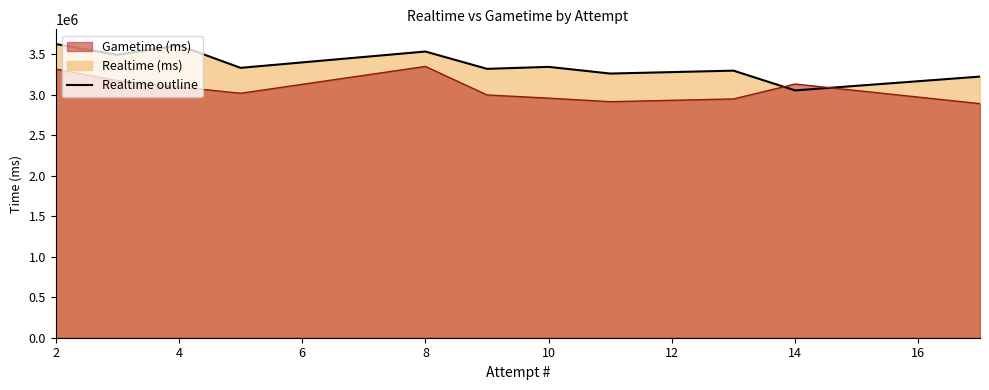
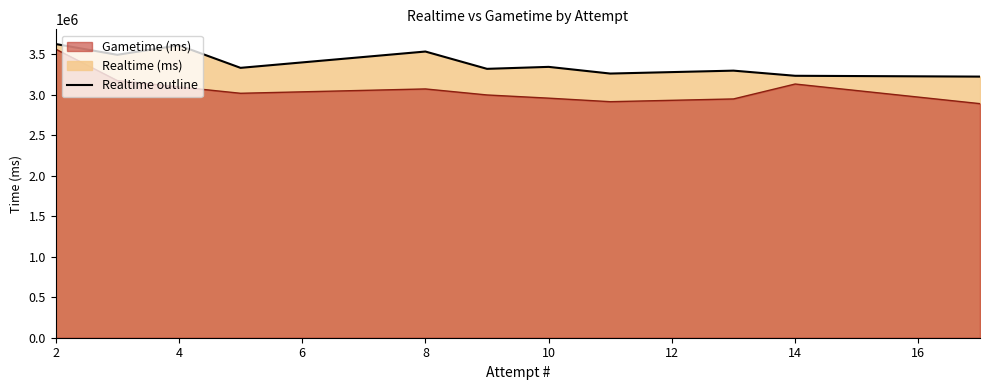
Gametime (ms), 2: 3300000 -> 3600000
Gametime (ms), 8: 3300000 -> 3100000
Realtime (ms), 14: 3100000 -> 3200000
